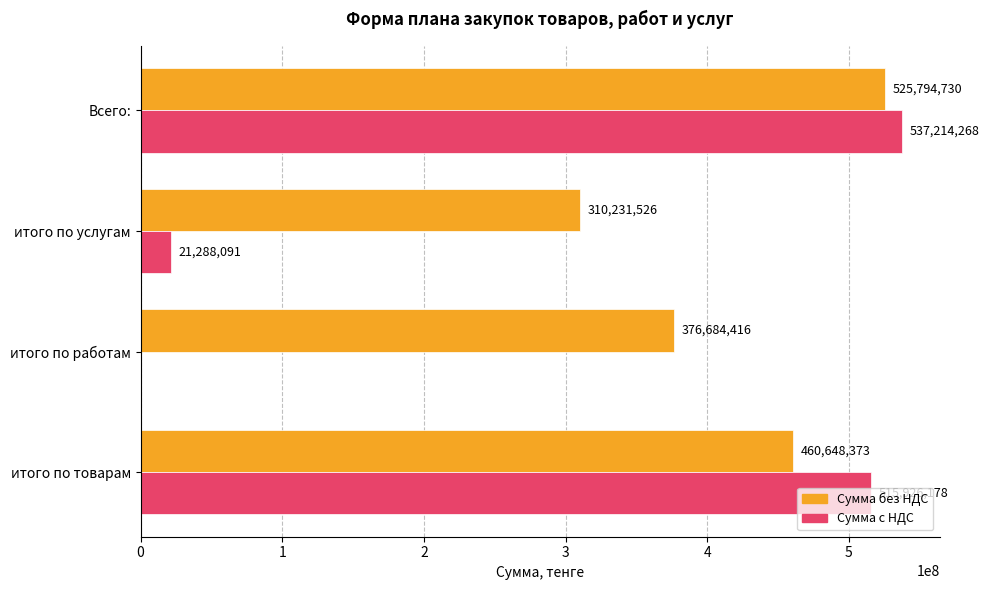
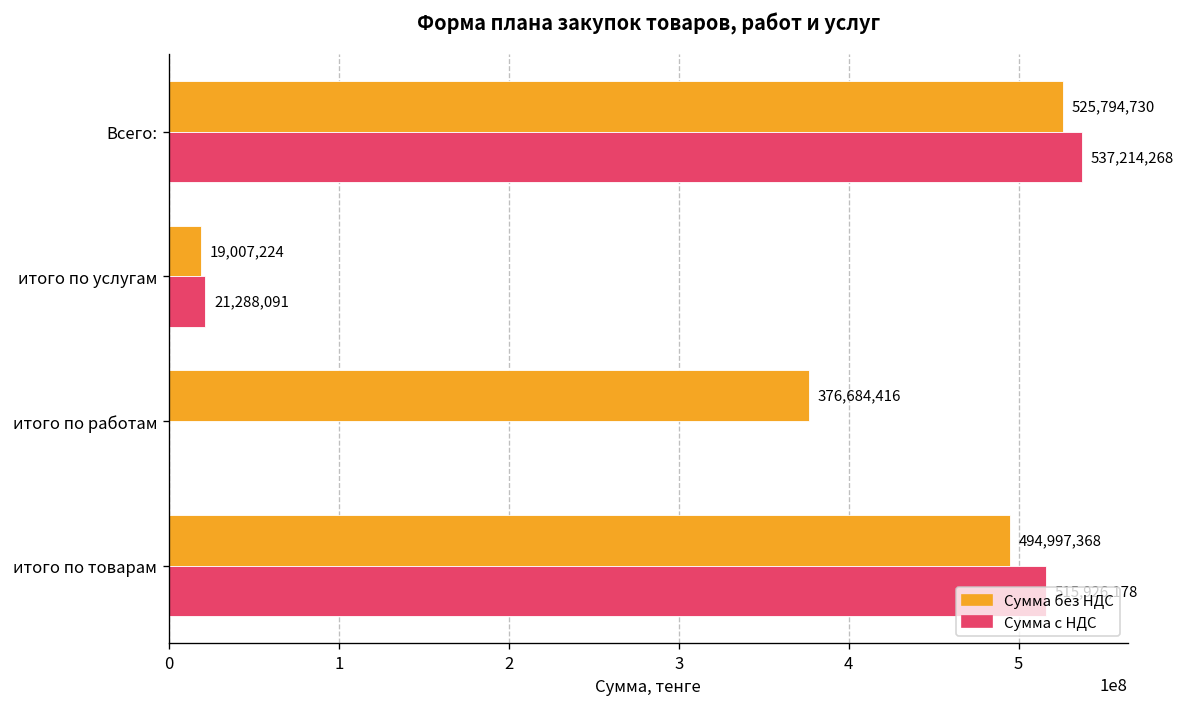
Сумма без НДС, итого по услугам: 310,231,526 -> 19,007,224
Сумма без НДС, итого по товарам: 460,648,373 -> 494,997,368
